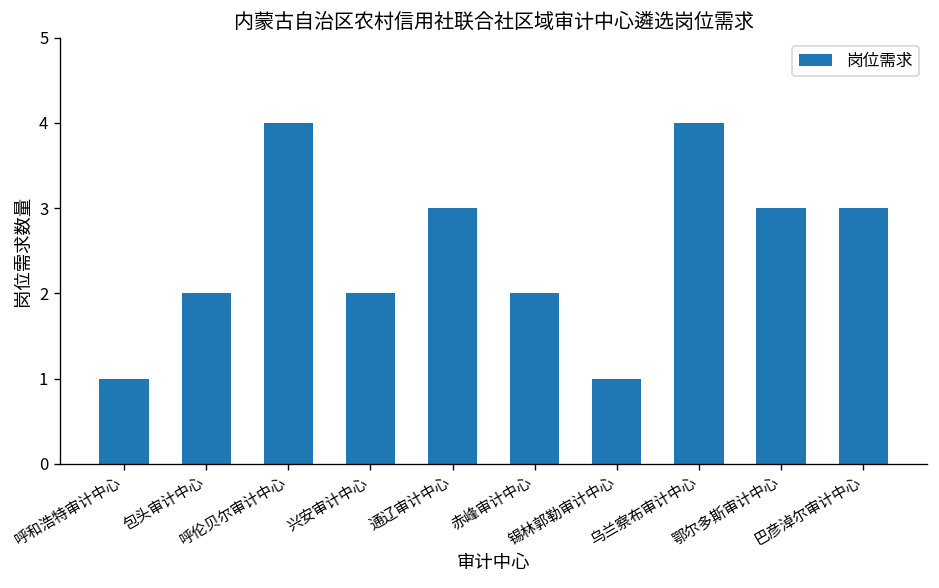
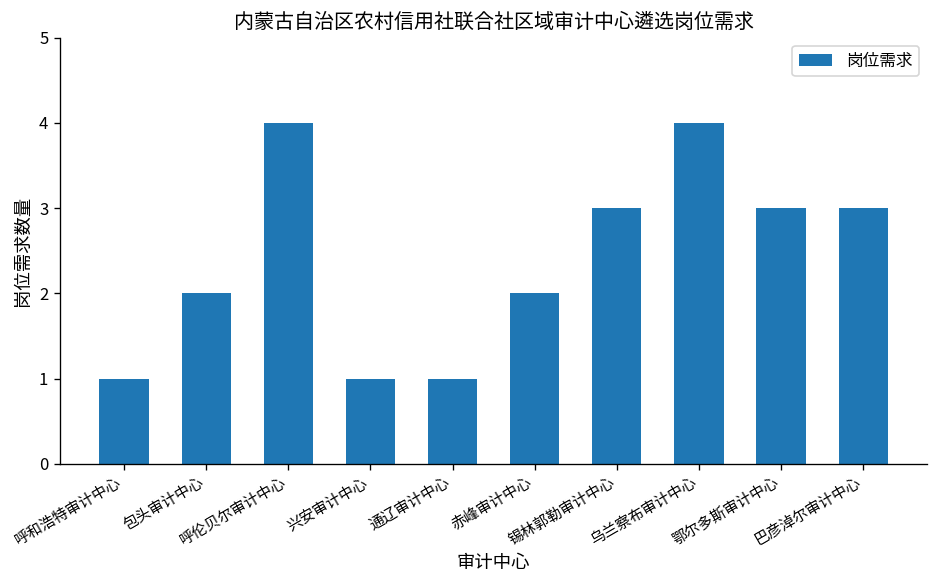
兴安审计中心: 2 -> 1
通辽审计中心: 3 -> 1
锡林郭勒审计中心: 1 -> 3
